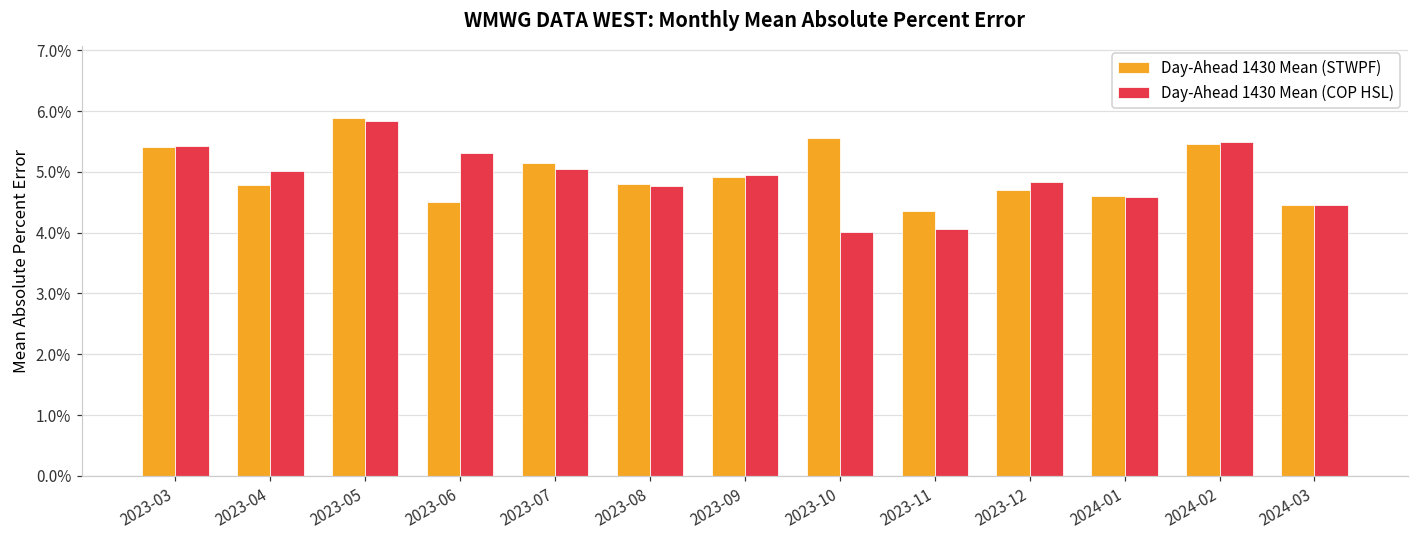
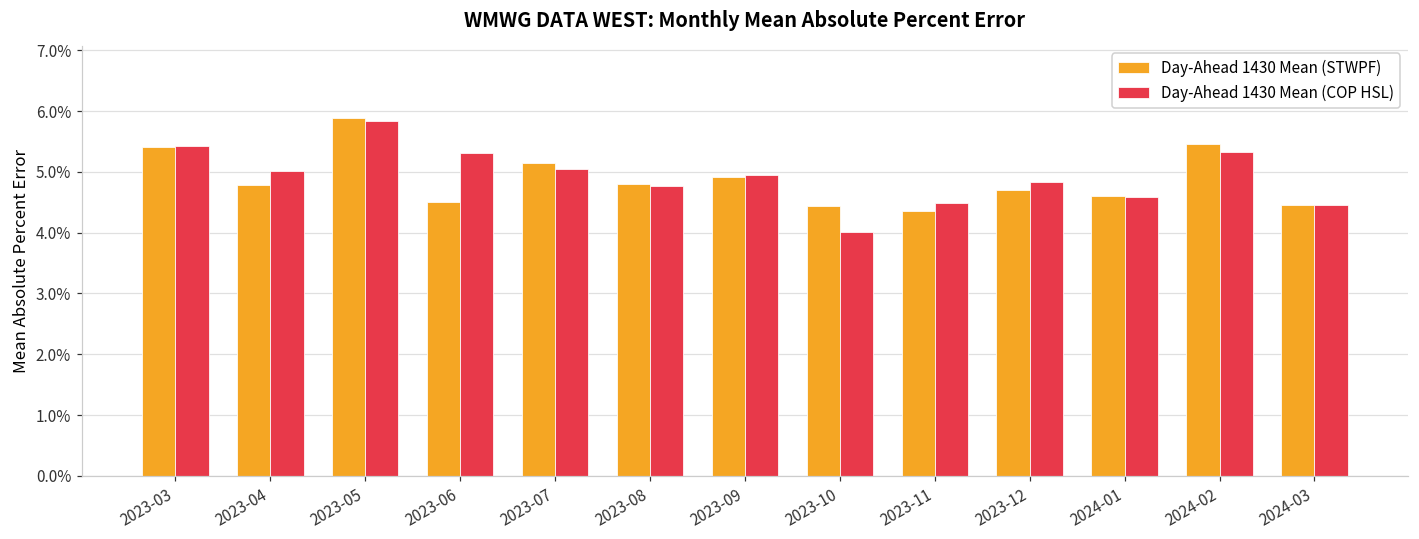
Day-Ahead 1430 Mean (STWPF), 2023-10: 5.6% -> 4.4%
Day-Ahead 1430 Mean (COP HSL), 2023-11: 4.1% -> 4.5%
Day-Ahead 1430 Mean (COP HSL), 2024-02: 5.5% -> 5.3%
